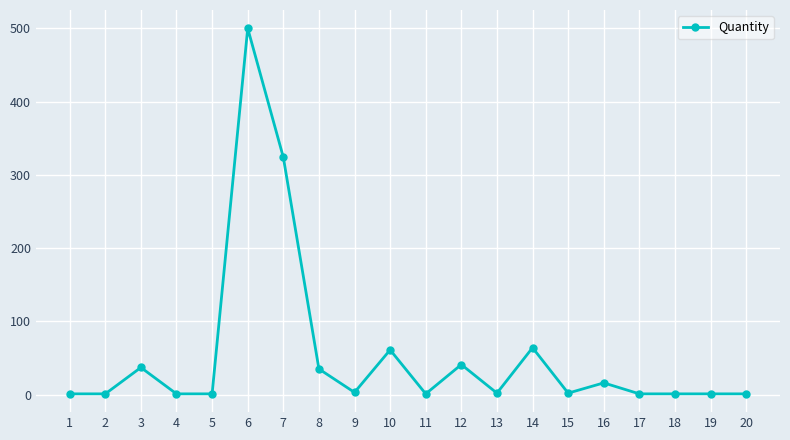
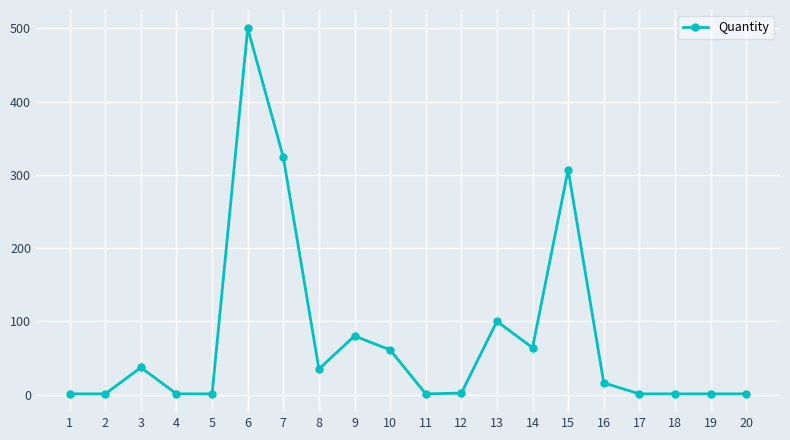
9: 0 -> 80
12: 40 -> 0
13: 0 -> 100
15: 0 -> 310
